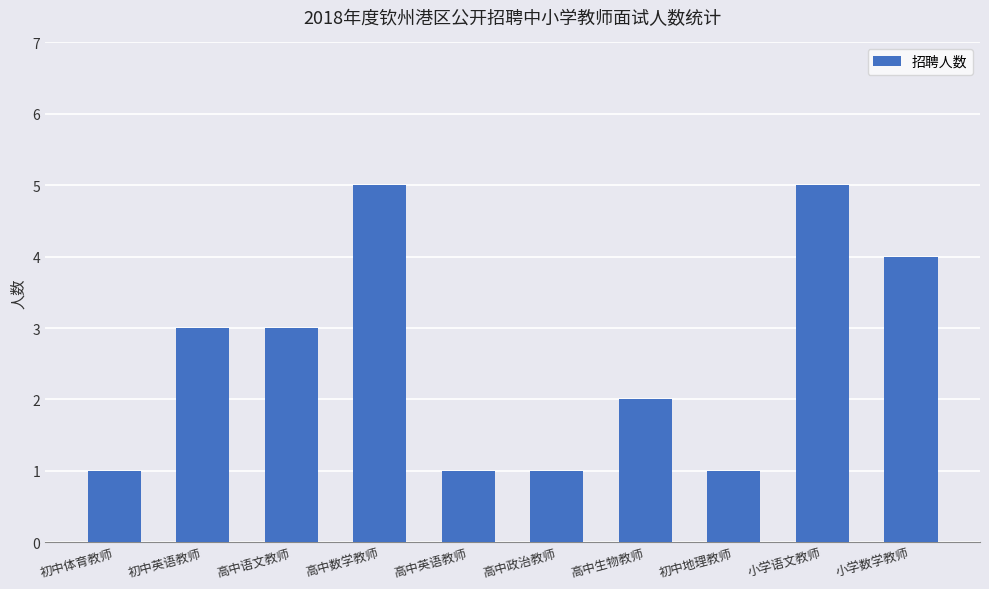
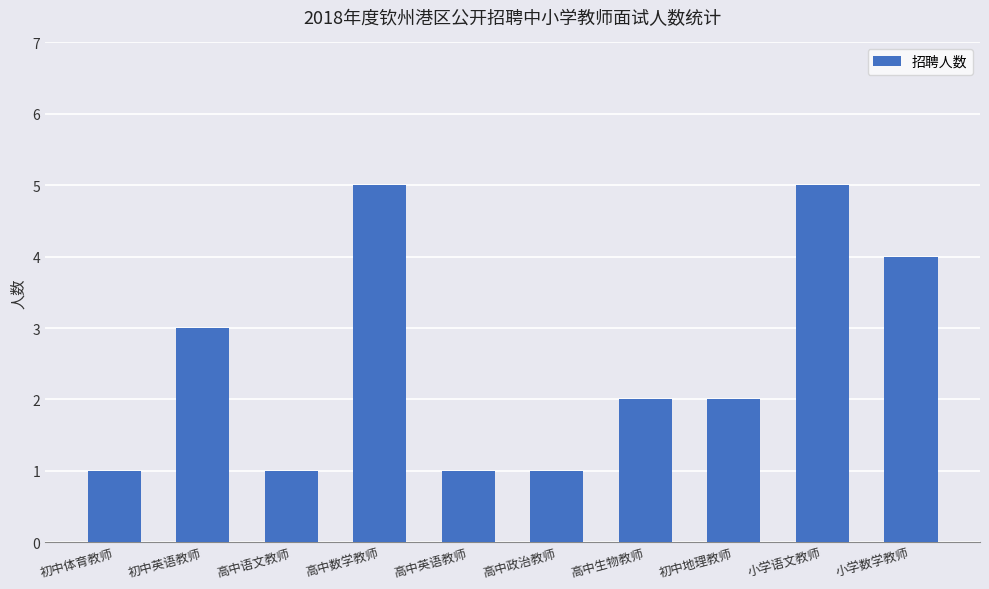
高中语文教师: 3 -> 1
初中地理教师: 1 -> 2
